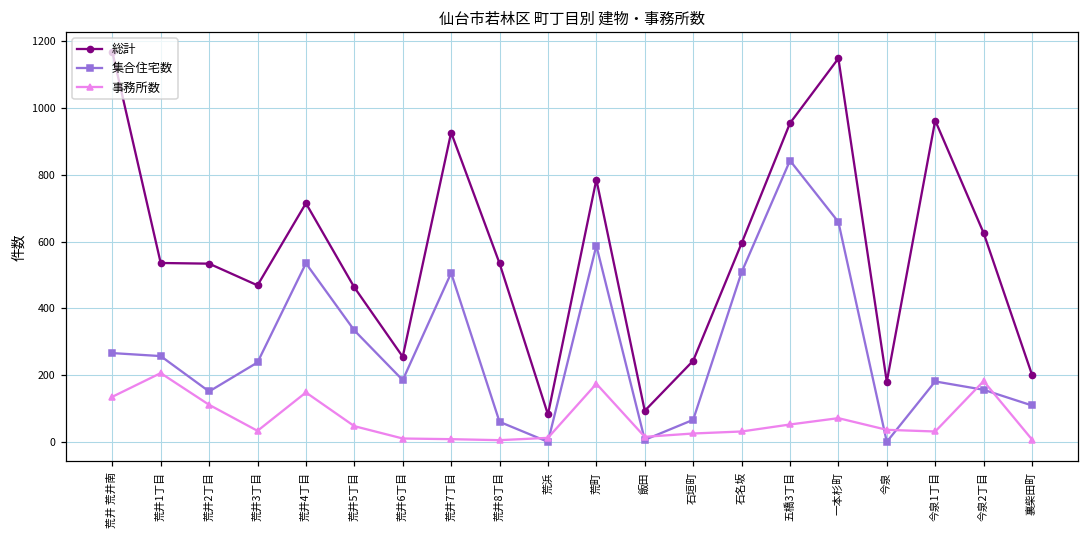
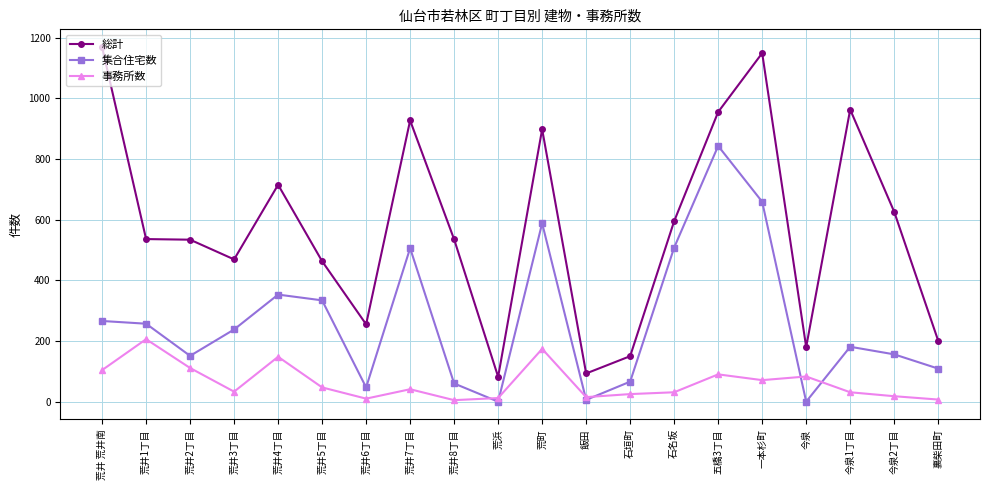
事務所数, 荒井 荒井南: 140 -> 100
集合住宅数, 荒井4丁目: 540 -> 350
集合住宅数, 荒井6丁目: 190 -> 50
事務所数, 荒井7丁目: 10 -> 40
総計, 荒町: 790 -> 900
総計, 石垣町: 240 -> 150
事務所数, 五橋3丁目: 50 -> 90
事務所数, 今泉: 40 -> 80
事務所数, 今泉2丁目: 180 -> 20
